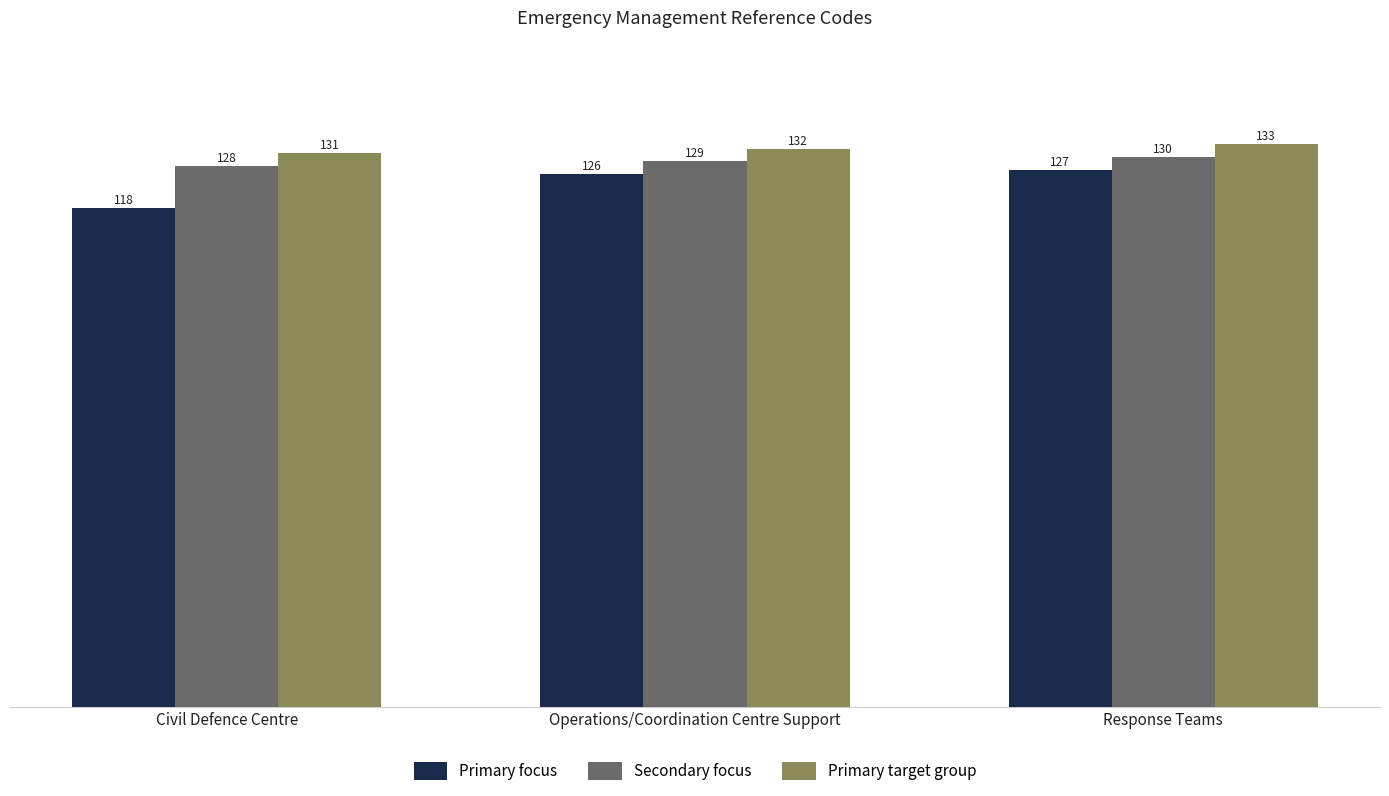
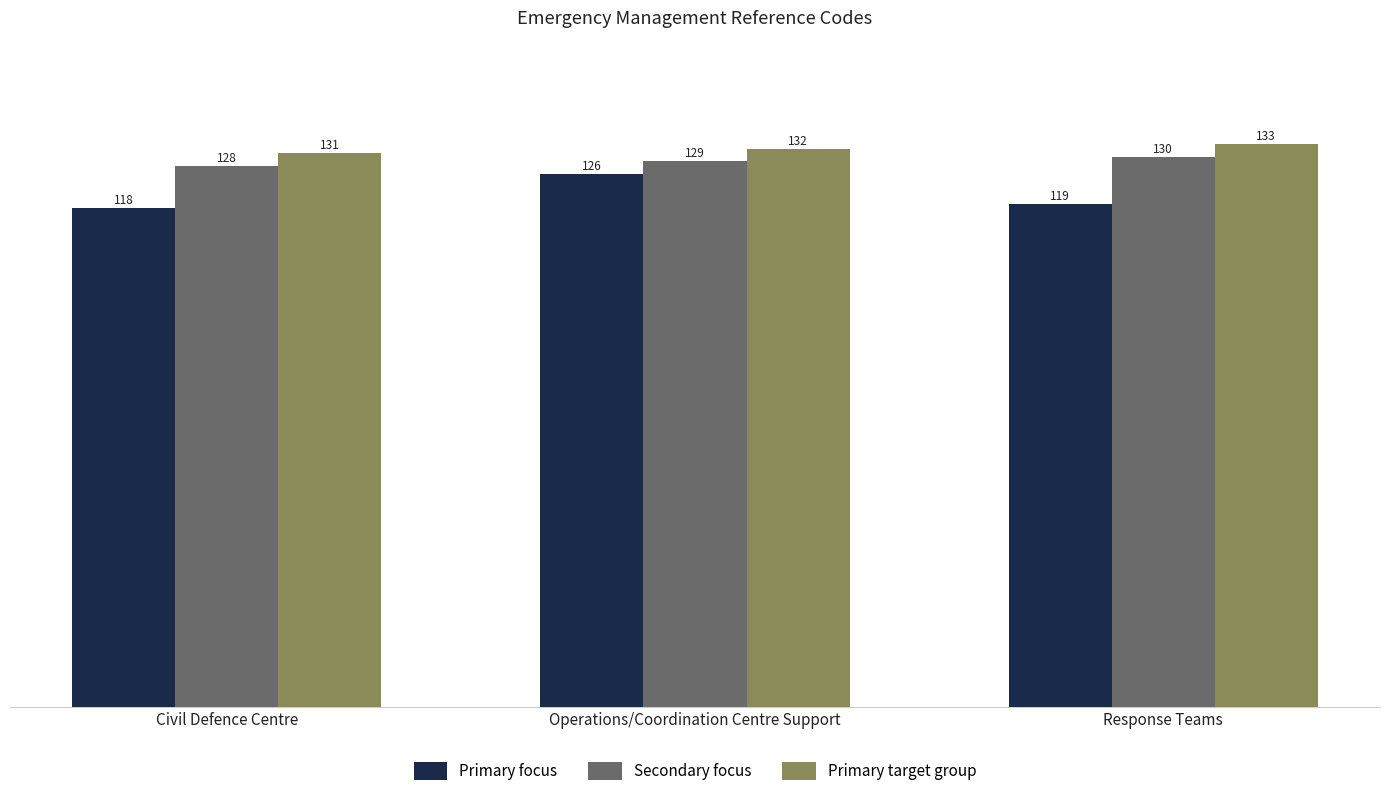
Primary focus, Response Teams: 127 -> 119
